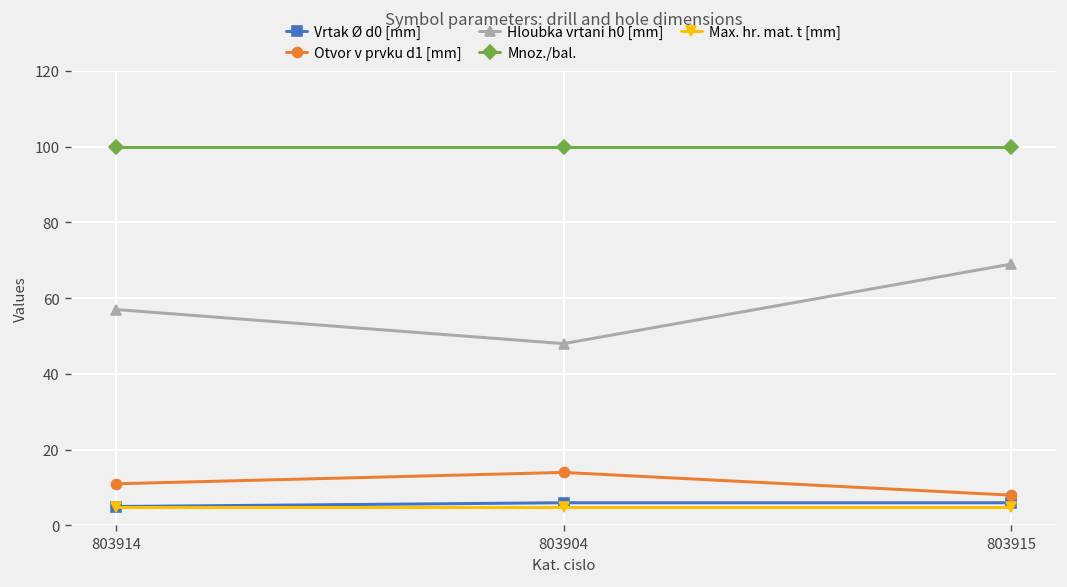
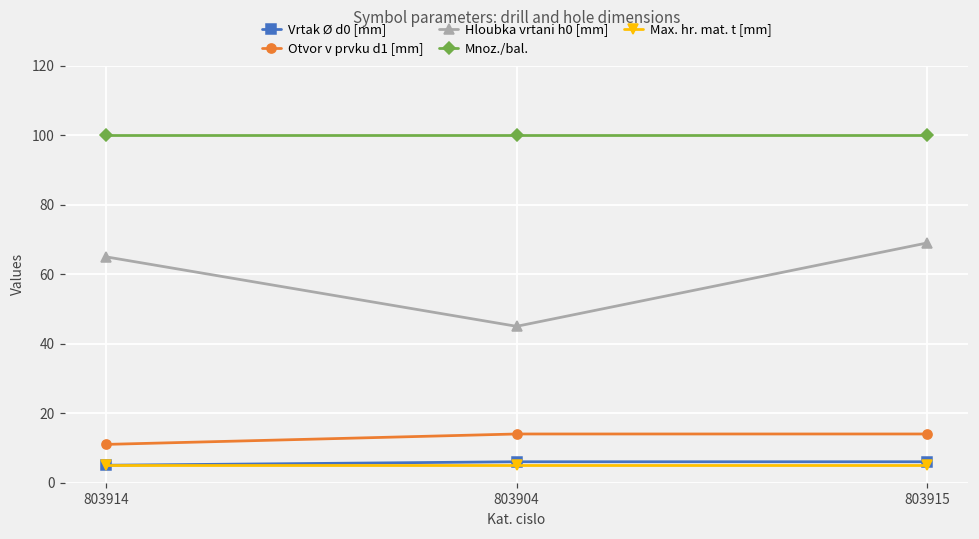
Hloubka vrtani h0 [mm], 803914: 57 -> 65
Hloubka vrtani h0 [mm], 803904: 48 -> 45
Otvor v prvku d1 [mm], 803915: 8 -> 14
